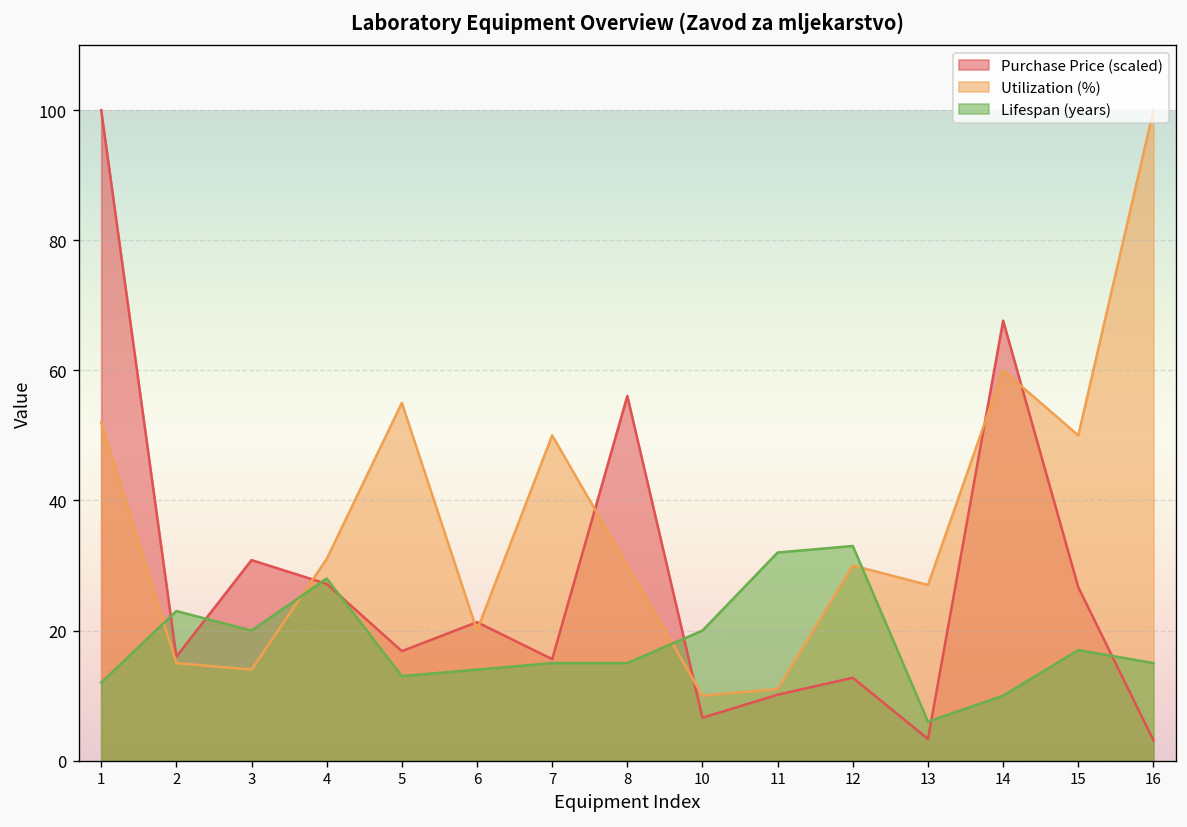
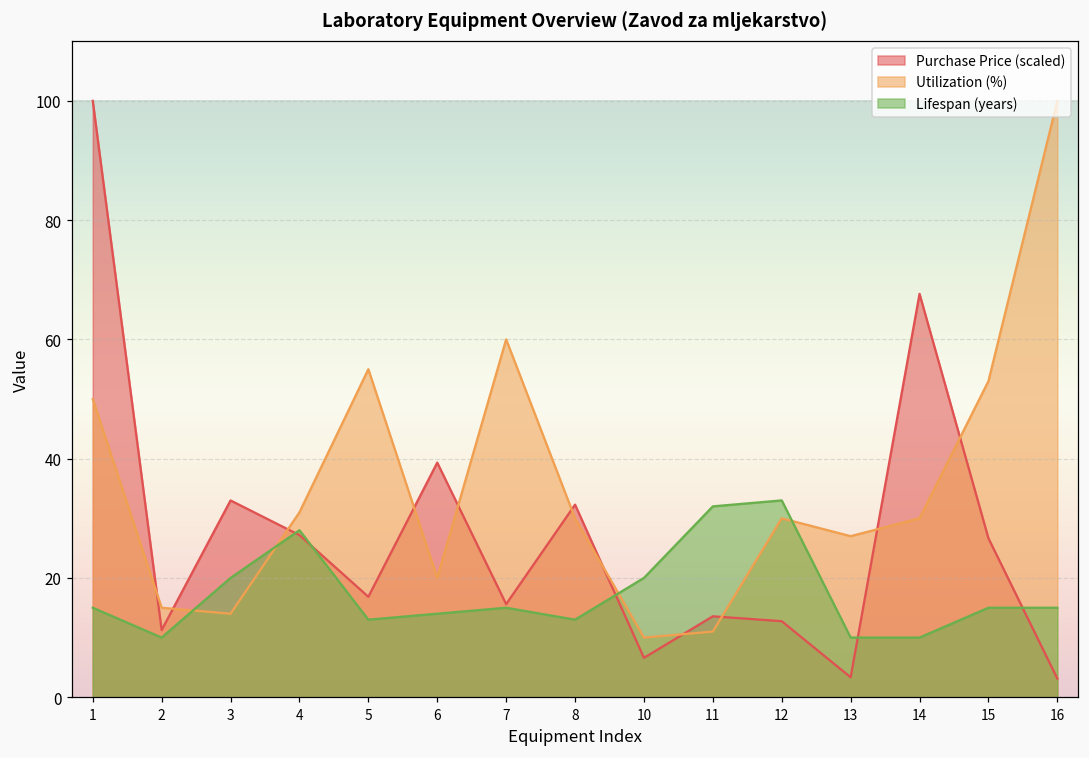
Utilization (%), 1: 52 -> 50
Lifespan (years), 1: 12 -> 15
Purchase Price (scaled), 2: 16 -> 11
Lifespan (years), 2: 23 -> 10
Purchase Price (scaled), 3: 31 -> 33
Purchase Price (scaled), 6: 21 -> 39
Utilization (%), 7: 50 -> 60
Purchase Price (scaled), 8: 56 -> 32
Lifespan (years), 8: 15 -> 13
Purchase Price (scaled), 11: 10 -> 14
Lifespan (years), 13: 6 -> 10
Utilization (%), 14: 60 -> 30
Utilization (%), 15: 50 -> 53
Lifespan (years), 15: 17 -> 15
